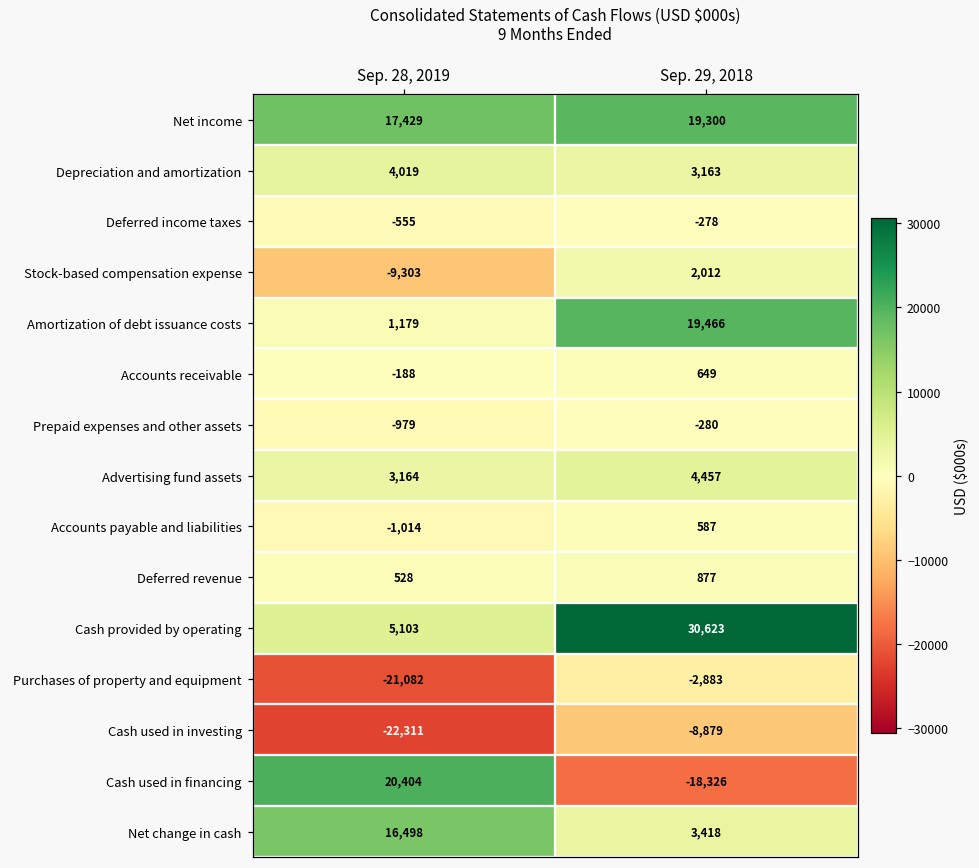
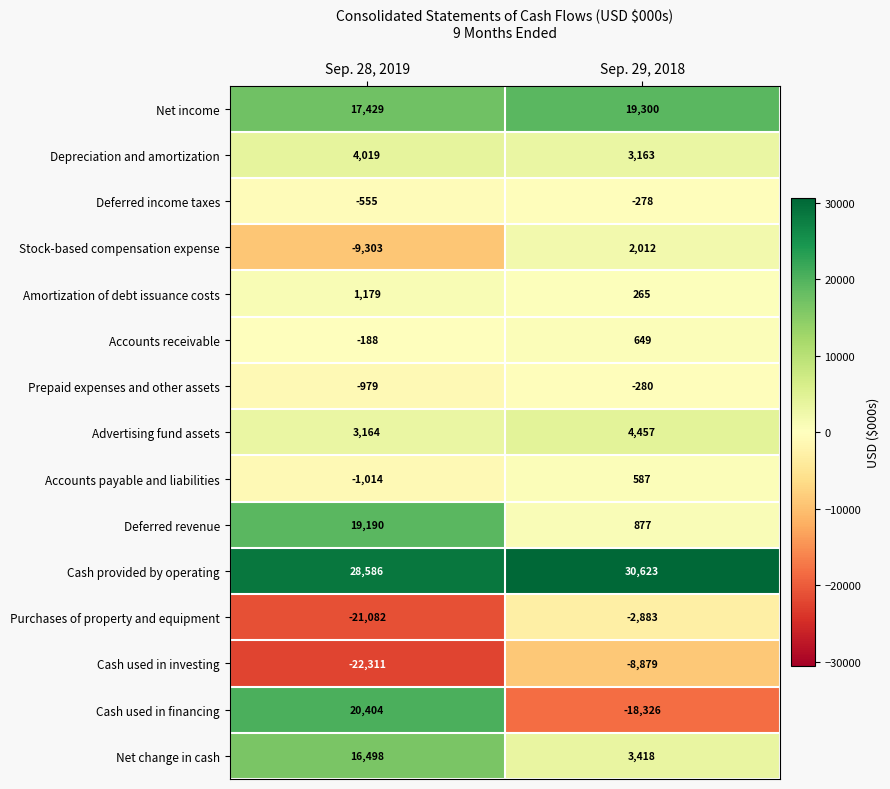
Amortization of debt issuance costs, Sep. 29, 2018: 19,466 -> 265
Deferred revenue, Sep. 28, 2019: 528 -> 19,190
Cash provided by operating, Sep. 28, 2019: 5,103 -> 28,586
